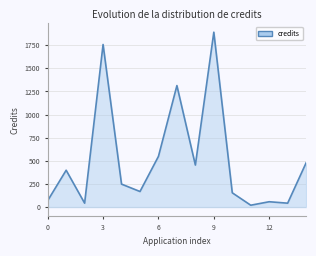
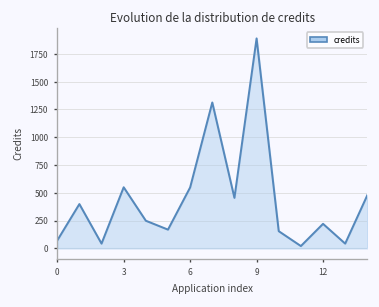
3: 1800 -> 500
12: 100 -> 200
